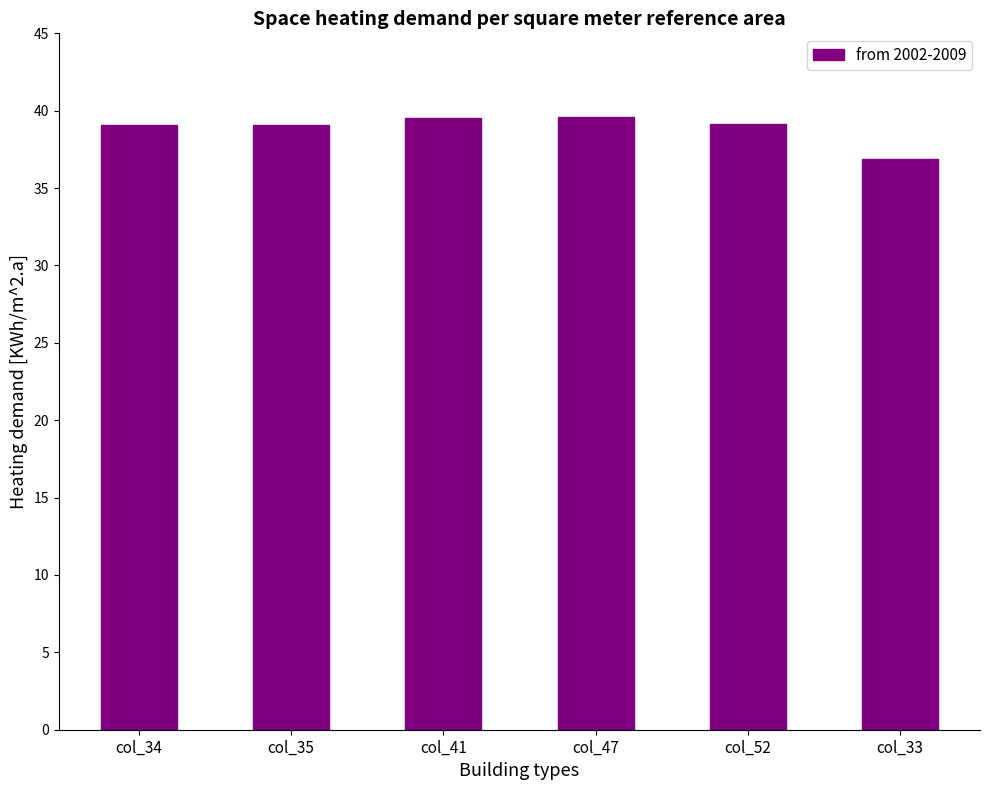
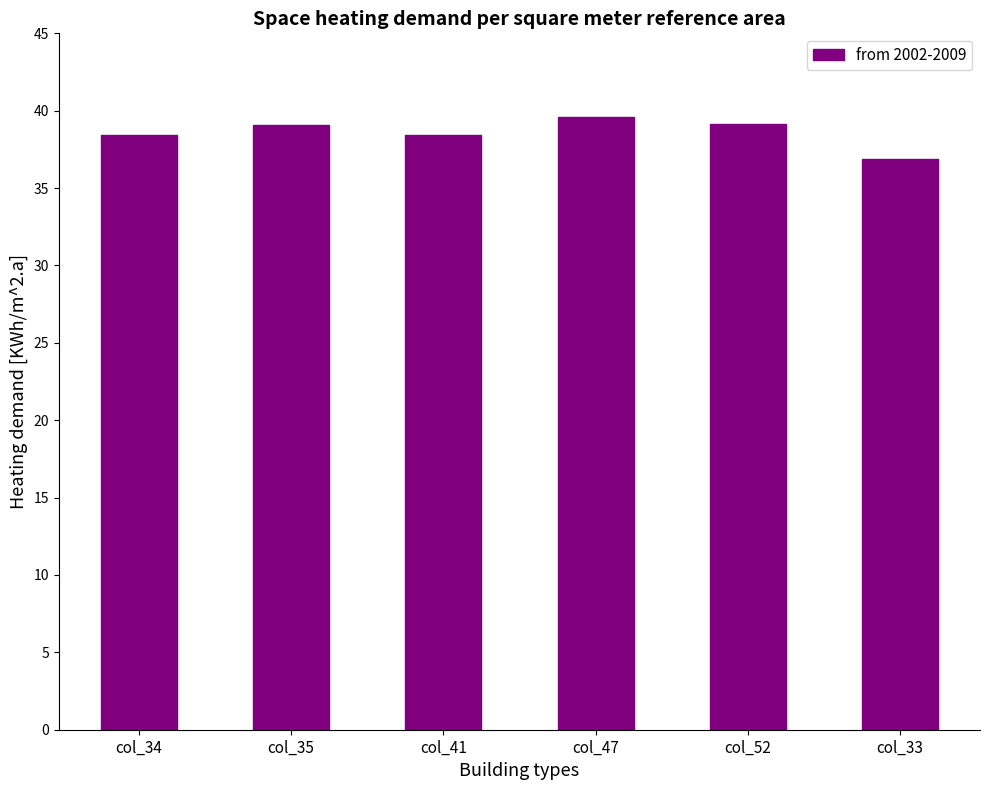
col_34: 39.1 -> 38.5
col_41: 39.6 -> 38.4
